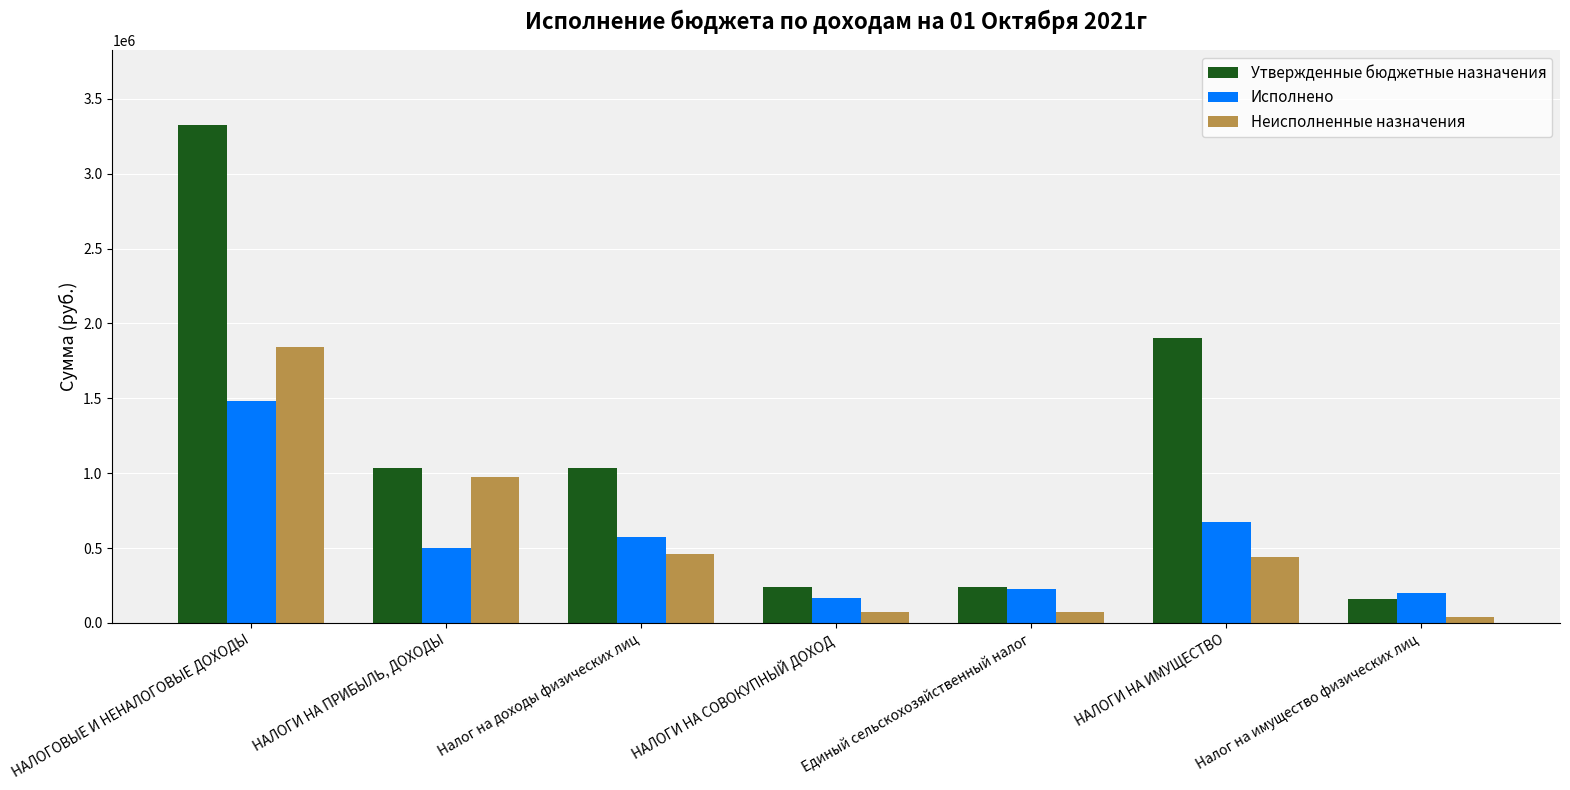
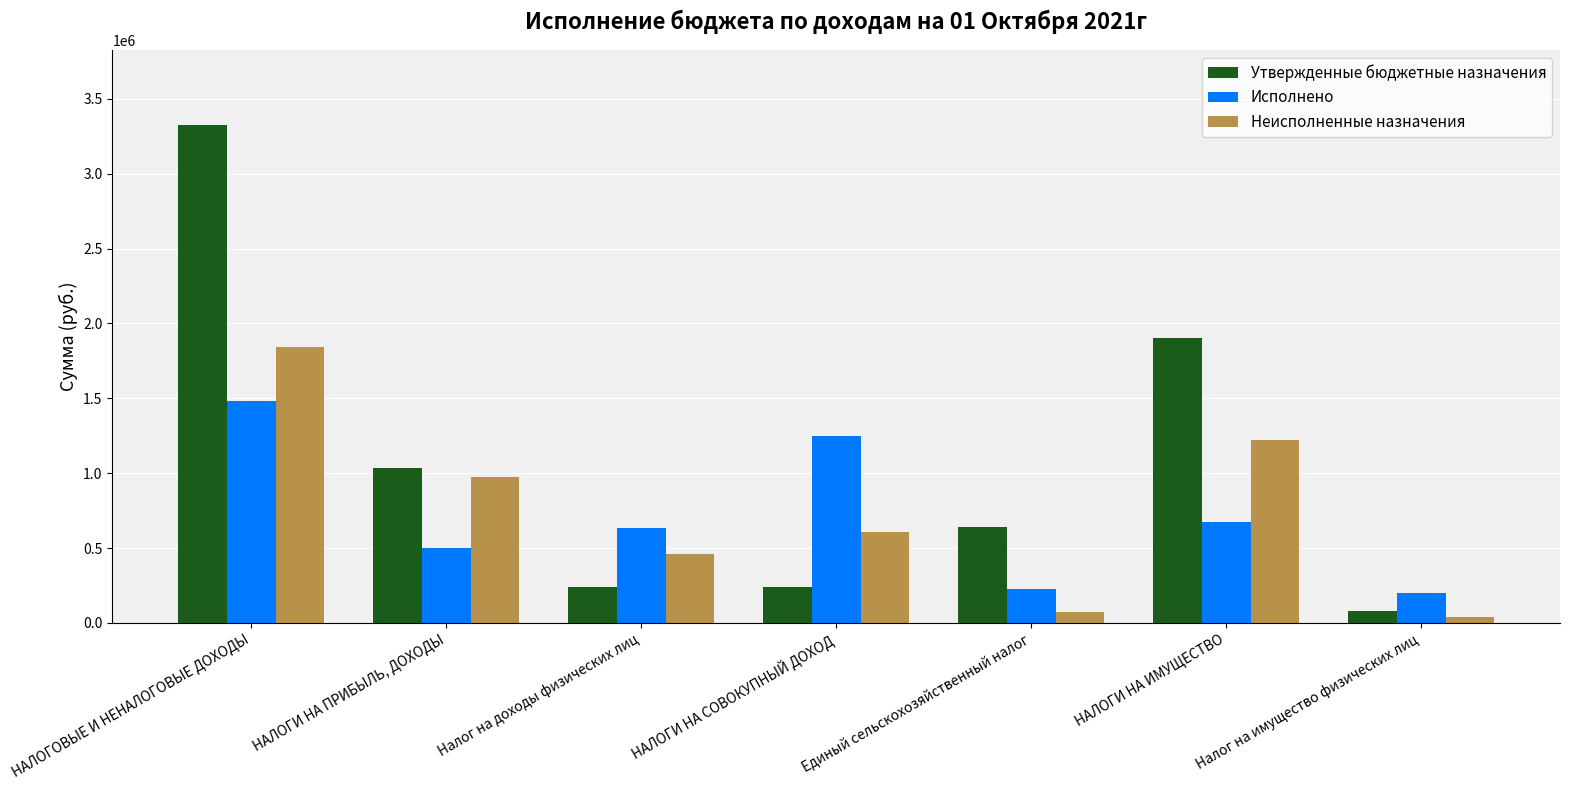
Утвержденные бюджетные назначения, Налог на доходы физических лиц: 1040000 -> 240000
Исполнено, Налог на доходы физических лиц: 570000 -> 630000
Исполнено, НАЛОГИ НА СОВОКУПНЫЙ ДОХОД: 170000 -> 1250000
Неисполненные назначения, НАЛОГИ НА СОВОКУПНЫЙ ДОХОД: 70000 -> 600000
Утвержденные бюджетные назначения, Единый сельскохозяйственный налог: 240000 -> 640000
Неисполненные назначения, НАЛОГИ НА ИМУЩЕСТВО: 440000 -> 1220000
Утвержденные бюджетные назначения, Налог на имущество физических лиц: 160000 -> 80000
